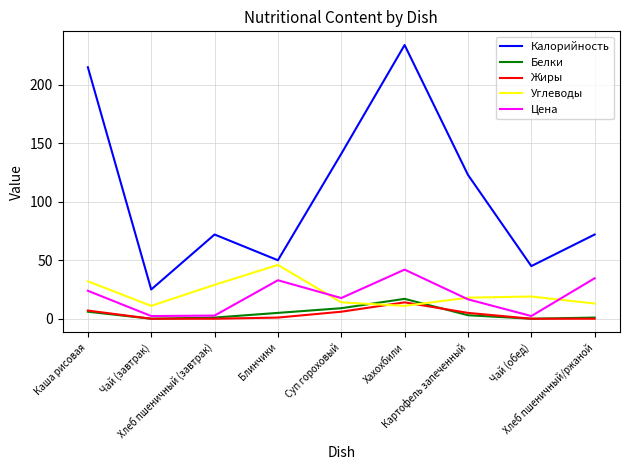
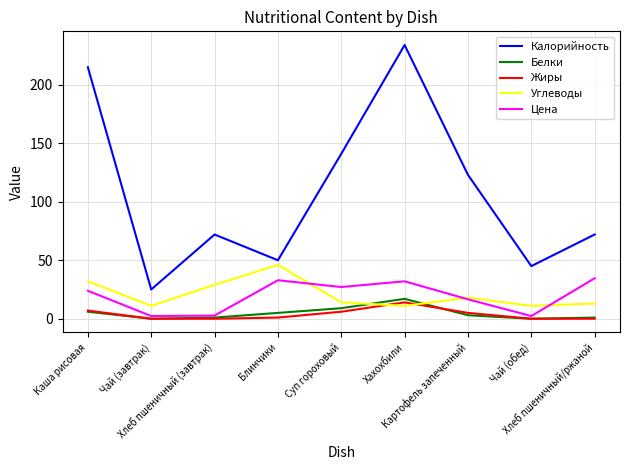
Цена, Суп гороховый: 18 -> 27
Цена, Хахохбили: 42 -> 32
Углеводы, Чай (обед): 19 -> 11
